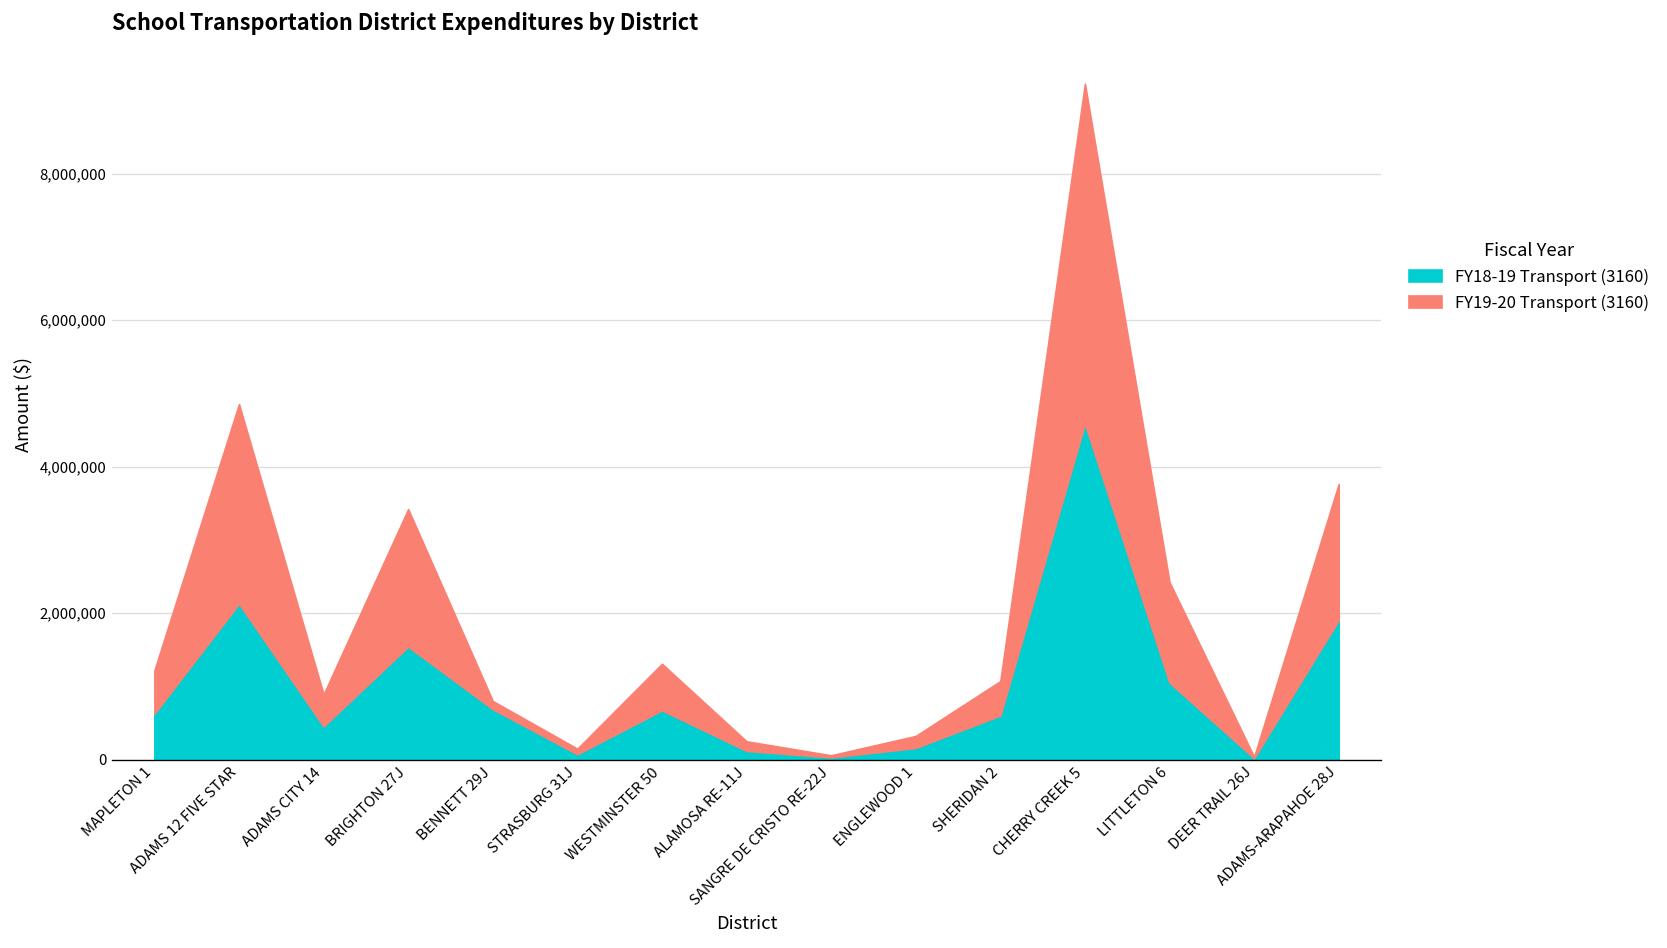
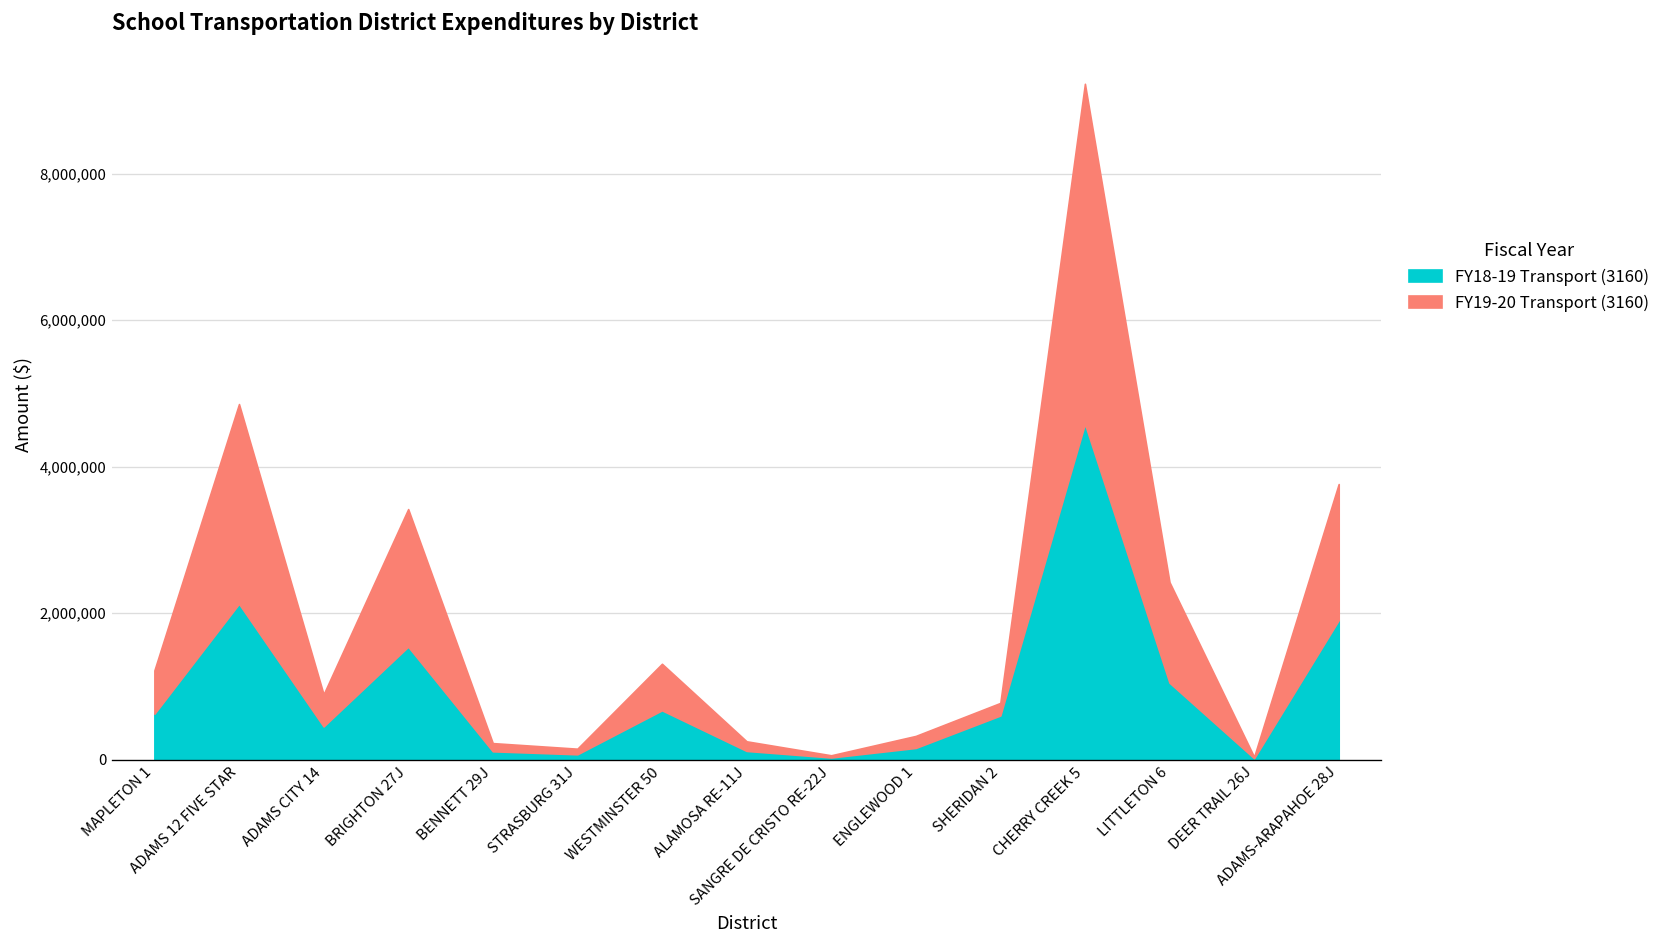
FY18-19 Transport (3160), BENNETT 29J: 700,000 -> 100,000
FY19-20 Transport (3160), SHERIDAN 2: 500,000 -> 200,000
